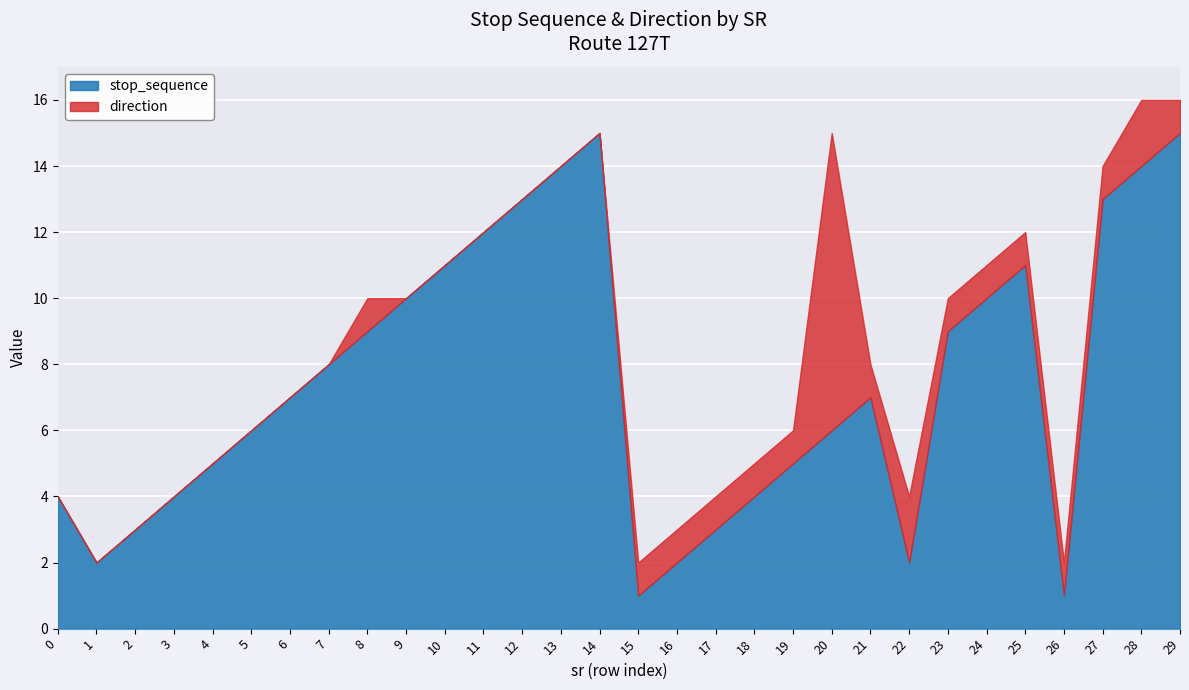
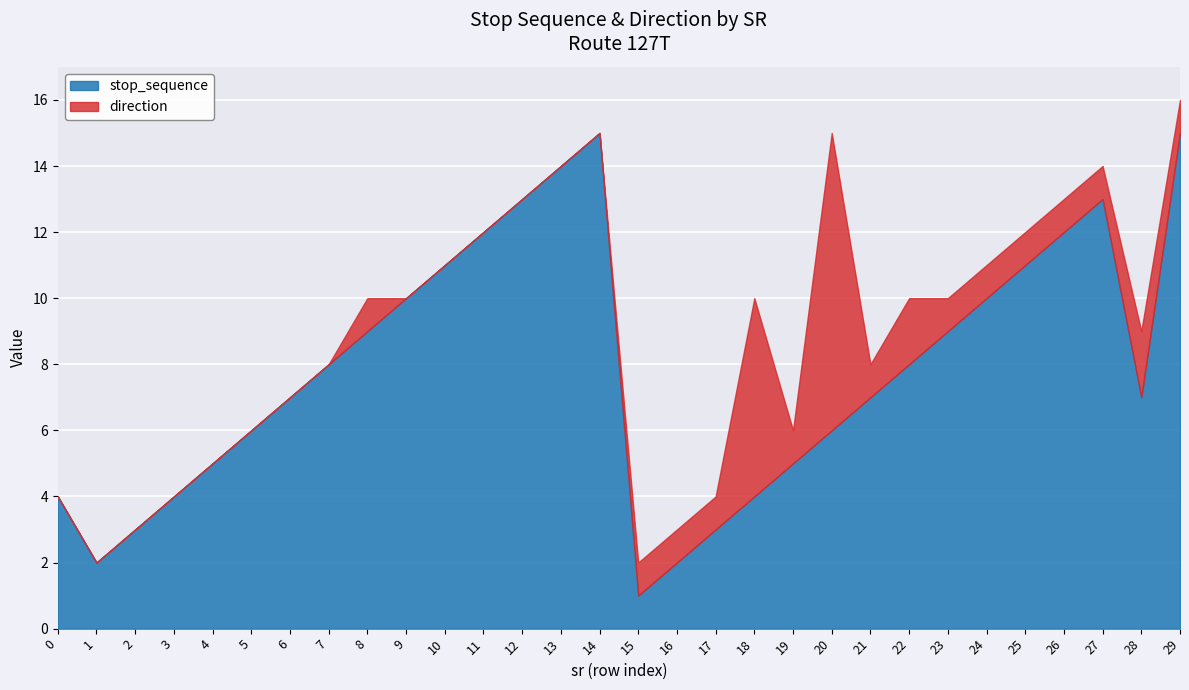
direction, 18: 1 -> 6
stop_sequence, 22: 2 -> 8
stop_sequence, 26: 1 -> 12
stop_sequence, 28: 14 -> 7
